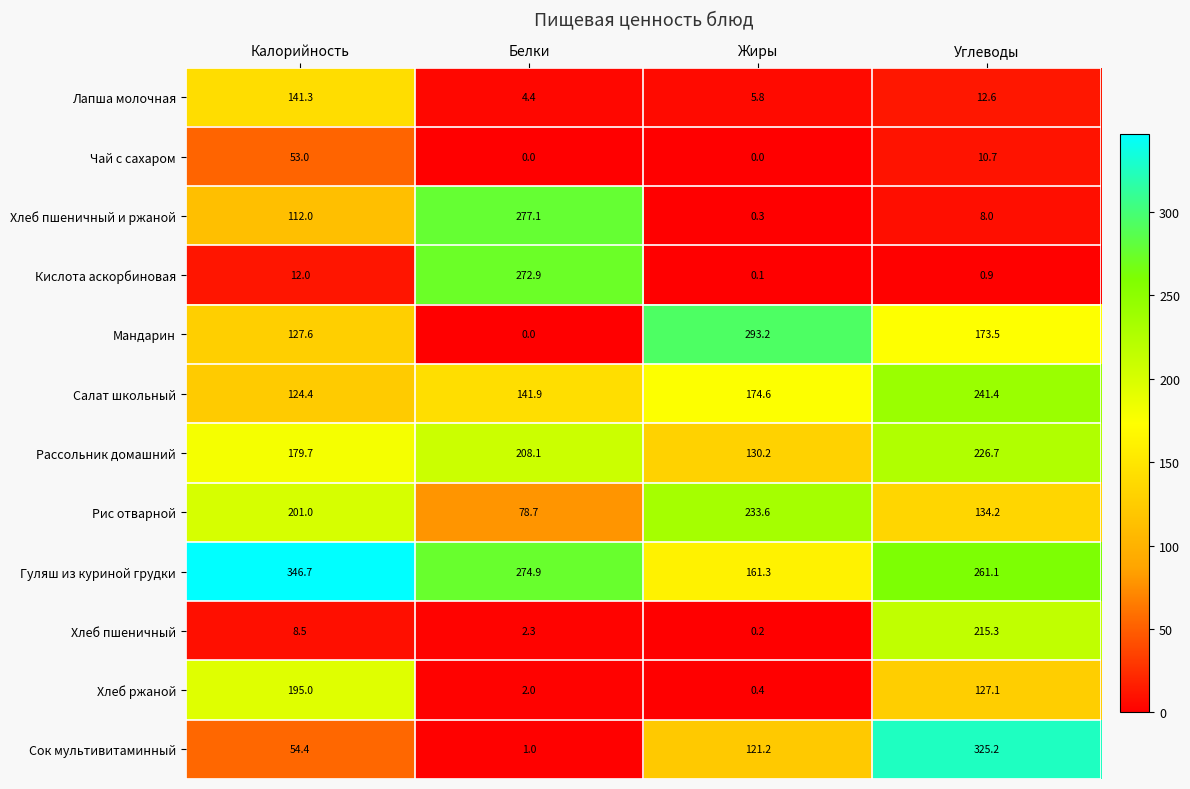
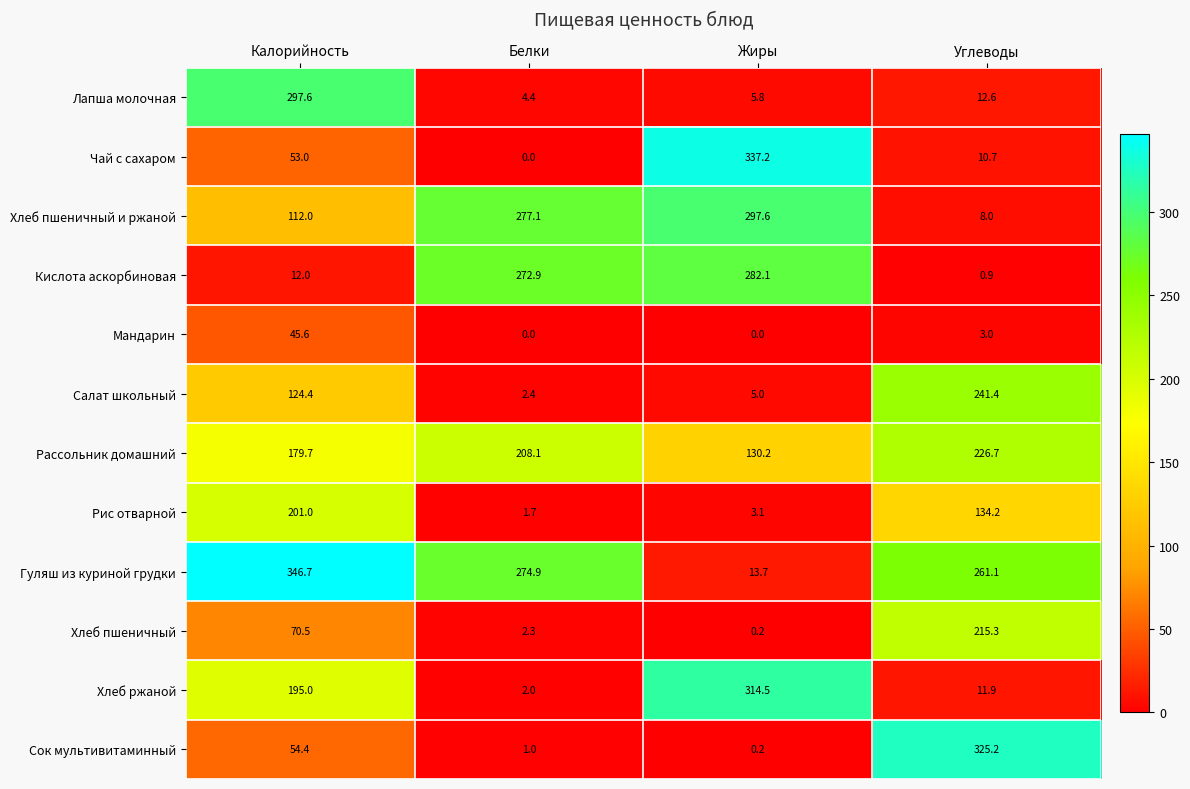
Лапша молочная, Калорийность: 141.3 -> 297.6
Чай с сахаром, Жиры: 0.0 -> 337.2
Хлеб пшеничный и ржаной, Жиры: 0.3 -> 297.6
Кислота аскорбиновая, Жиры: 0.1 -> 282.1
Мандарин, Калорийность: 127.6 -> 45.6
Мандарин, Жиры: 293.2 -> 0.0
Мандарин, Углеводы: 173.5 -> 3.0
Салат школьный, Белки: 141.9 -> 2.4
Салат школьный, Жиры: 174.6 -> 5.0
Рис отварной, Белки: 78.7 -> 1.7
Рис отварной, Жиры: 233.6 -> 3.1
Гуляш из куриной грудки, Жиры: 161.3 -> 13.7
Хлеб пшеничный, Калорийность: 8.5 -> 70.5
Хлеб ржаной, Жиры: 0.4 -> 314.5
Хлеб ржаной, Углеводы: 127.1 -> 11.9
Сок мультивитаминный, Жиры: 121.2 -> 0.2
